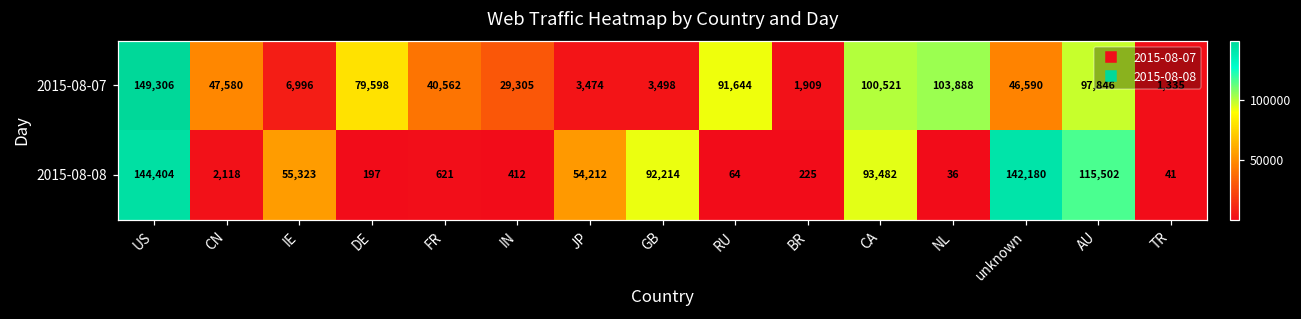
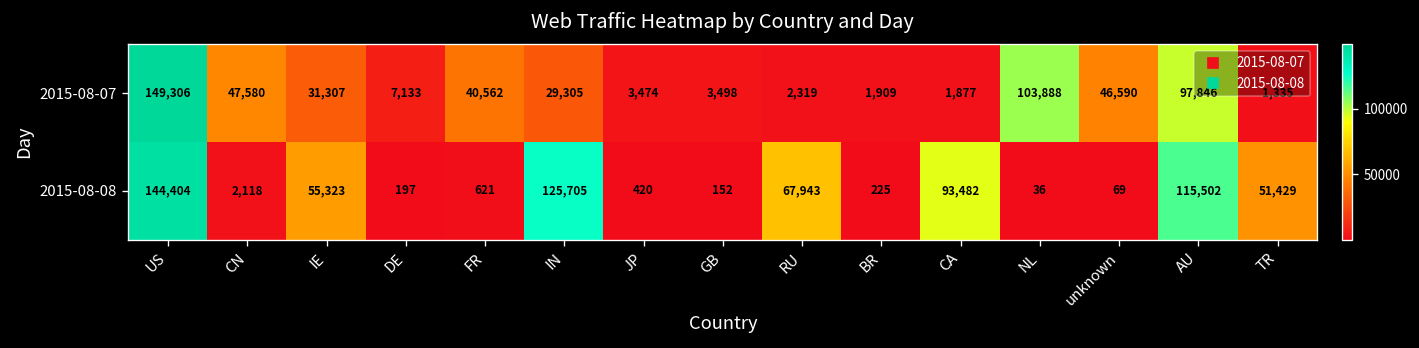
2015-08-07, IE: 6,996 -> 31,307
2015-08-07, DE: 79,598 -> 7,133
2015-08-07, RU: 91,644 -> 2,319
2015-08-07, CA: 100,521 -> 1,877
2015-08-08, IN: 412 -> 125,705
2015-08-08, JP: 54,212 -> 420
2015-08-08, GB: 92,214 -> 152
2015-08-08, RU: 64 -> 67,943
2015-08-08, unknown: 142,180 -> 69
2015-08-08, TR: 41 -> 51,429
